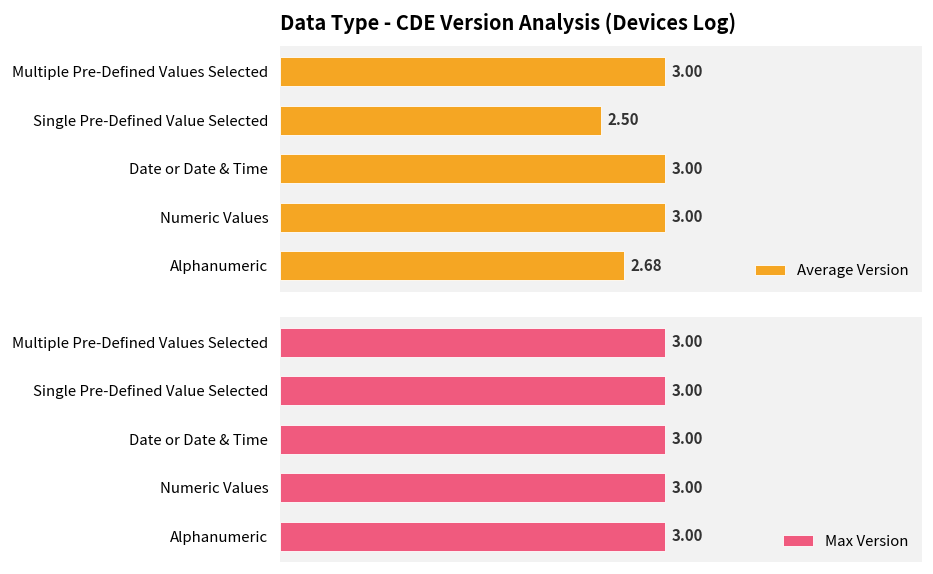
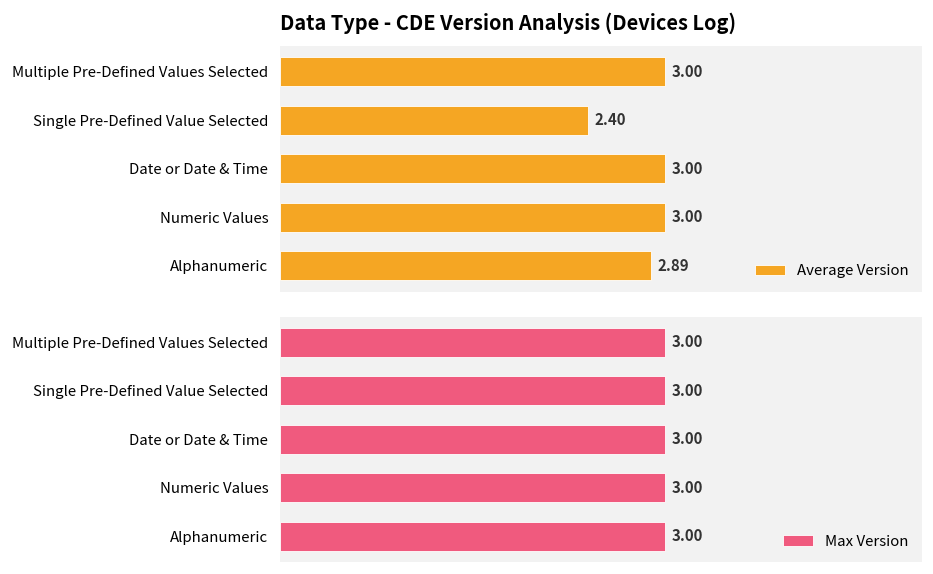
Data Type - CDE Version Analysis (Devices Log), Single Pre-Defined Value Selected: 2.50 -> 2.40
Data Type - CDE Version Analysis (Devices Log), Alphanumeric: 2.68 -> 2.89
